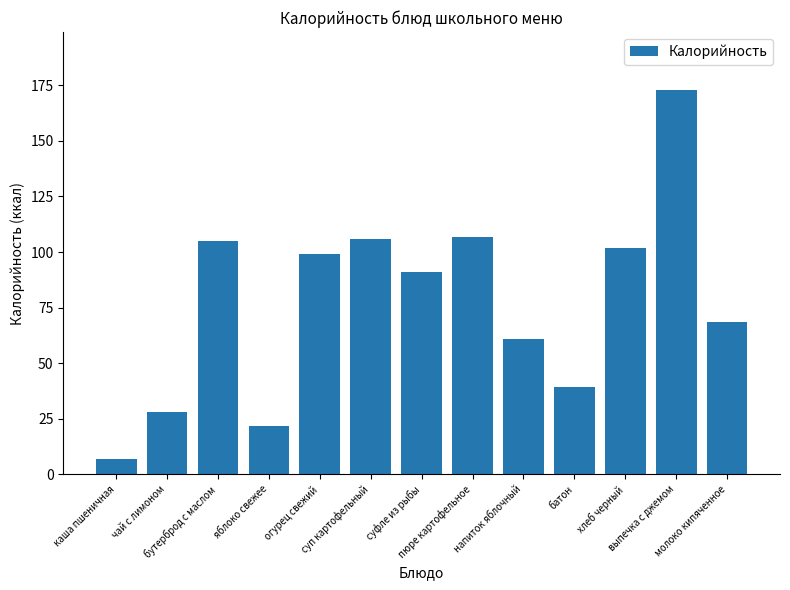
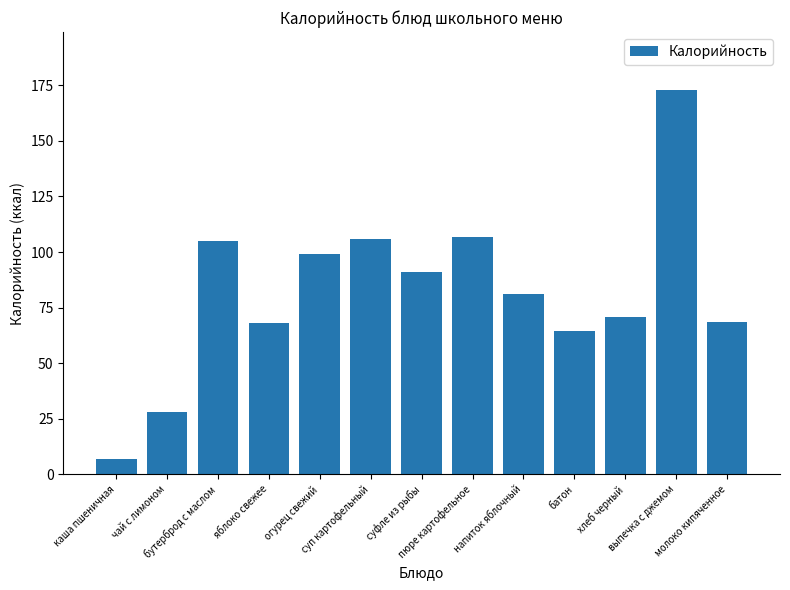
яблоко свежее: 22 -> 68
напиток яблочный: 61 -> 81
батон: 39 -> 65
хлеб черный: 102 -> 71
